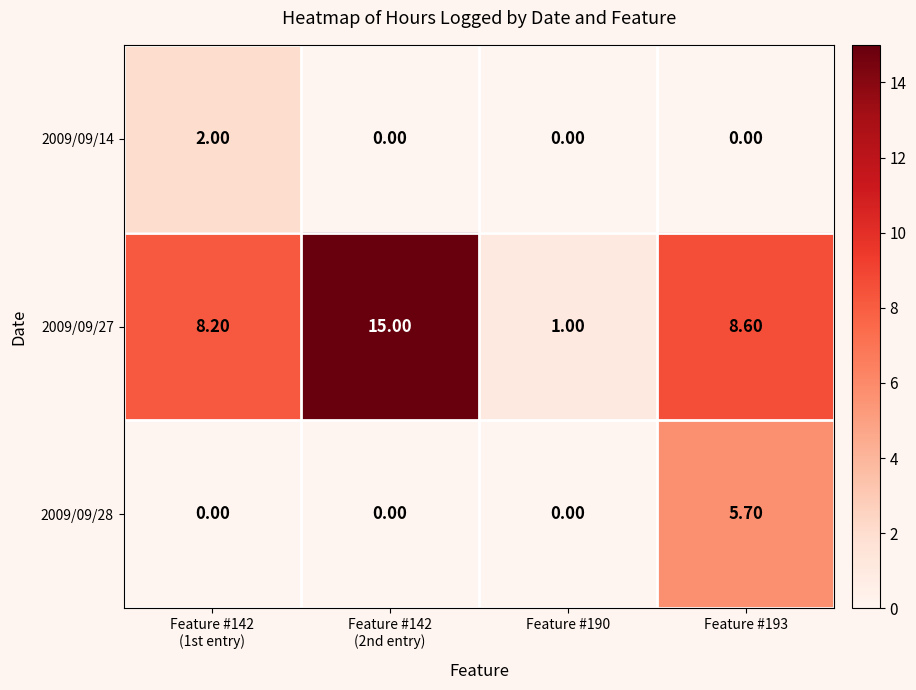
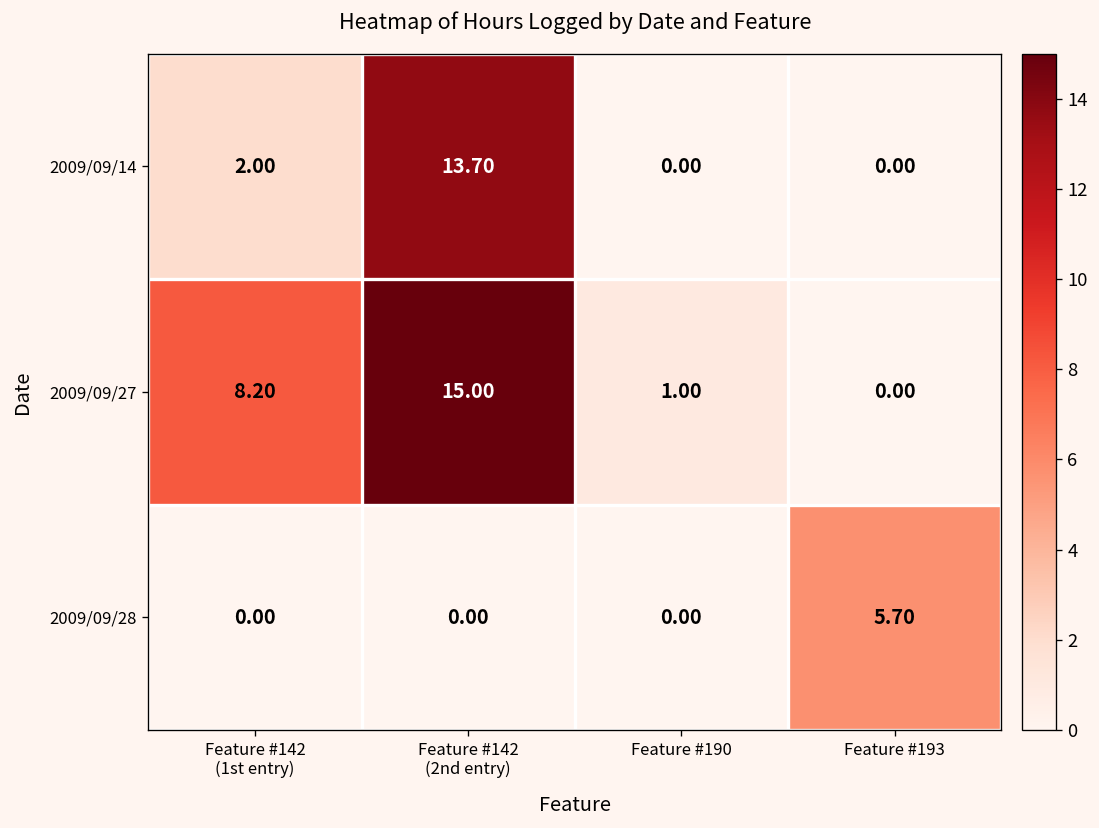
2009/09/14, Feature #142 (2nd entry): 0.00 -> 13.70
2009/09/27, Feature #193: 8.60 -> 0.00
